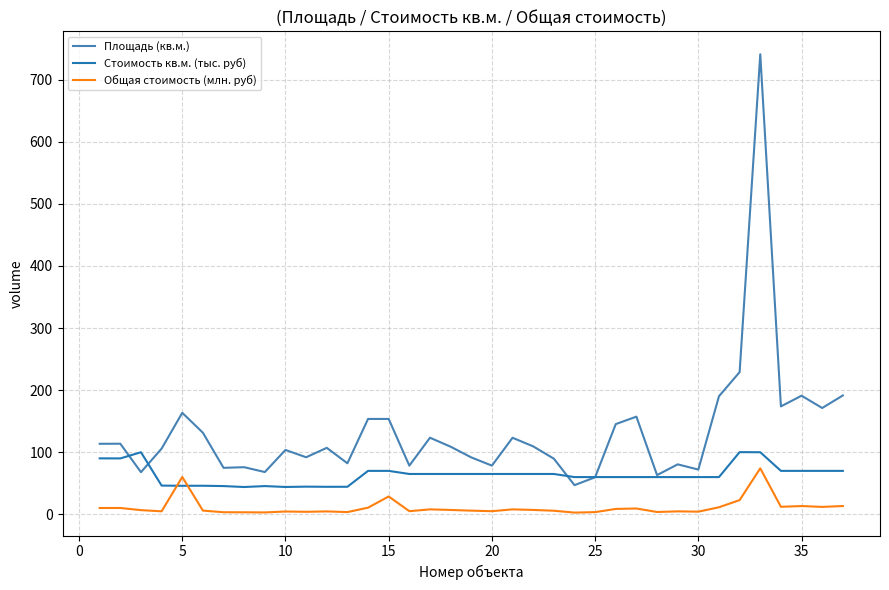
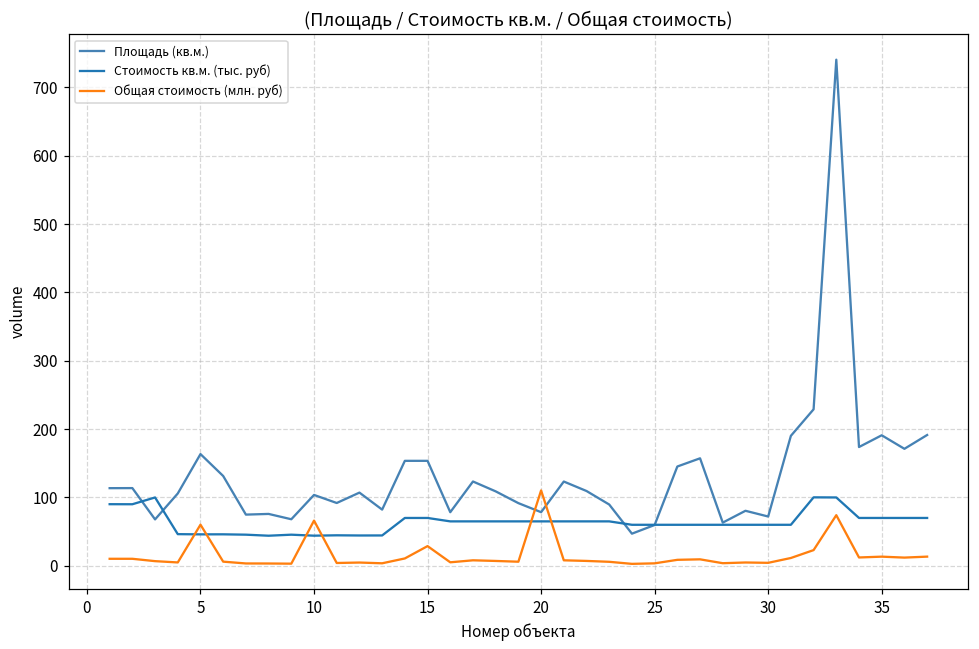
Общая стоимость (млн. руб), 10: 0 -> 70
Общая стоимость (млн. руб), 20: 10 -> 110
